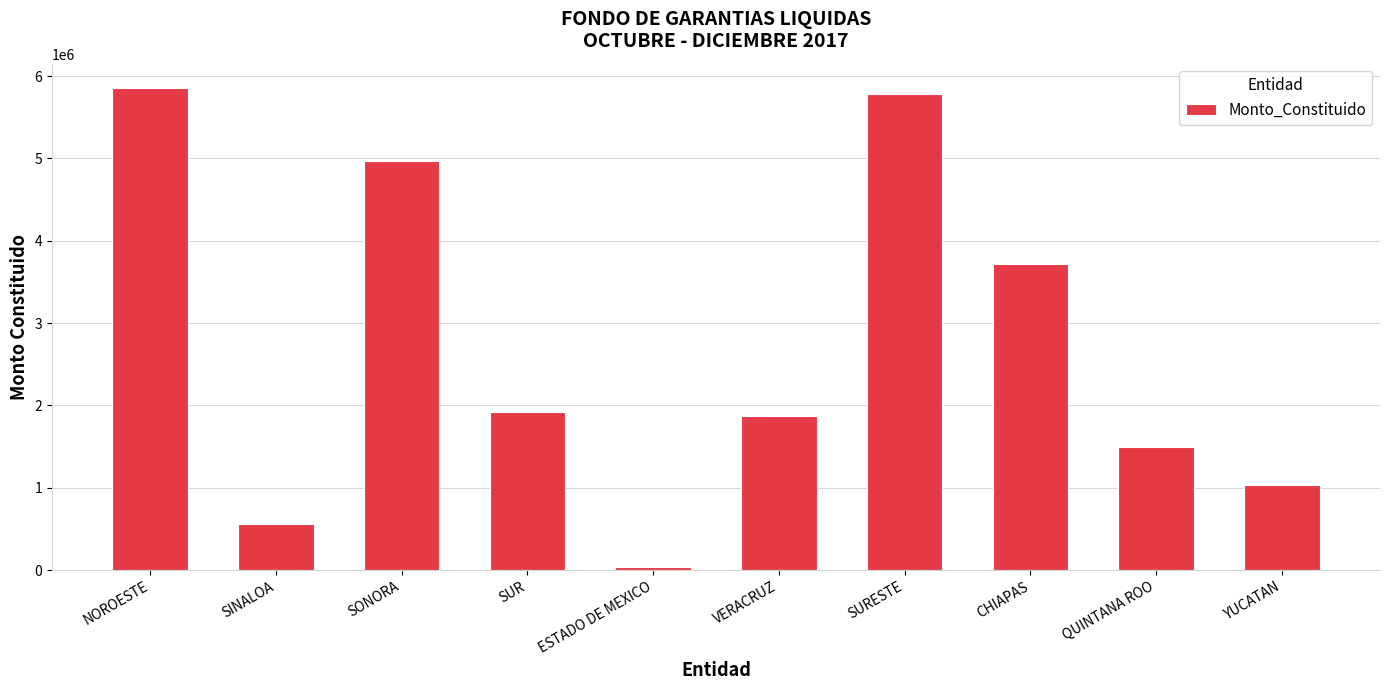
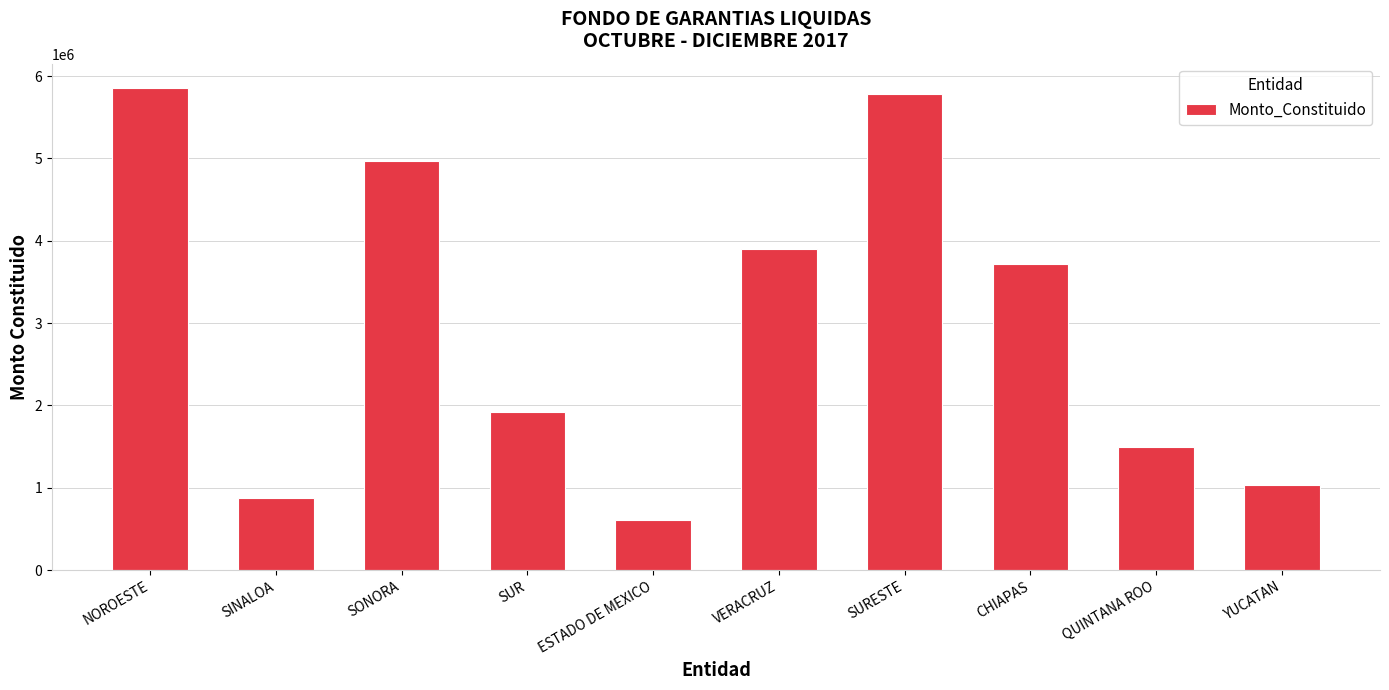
SINALOA: 600000 -> 900000
ESTADO DE MEXICO: 0 -> 600000
VERACRUZ: 1900000 -> 3900000
